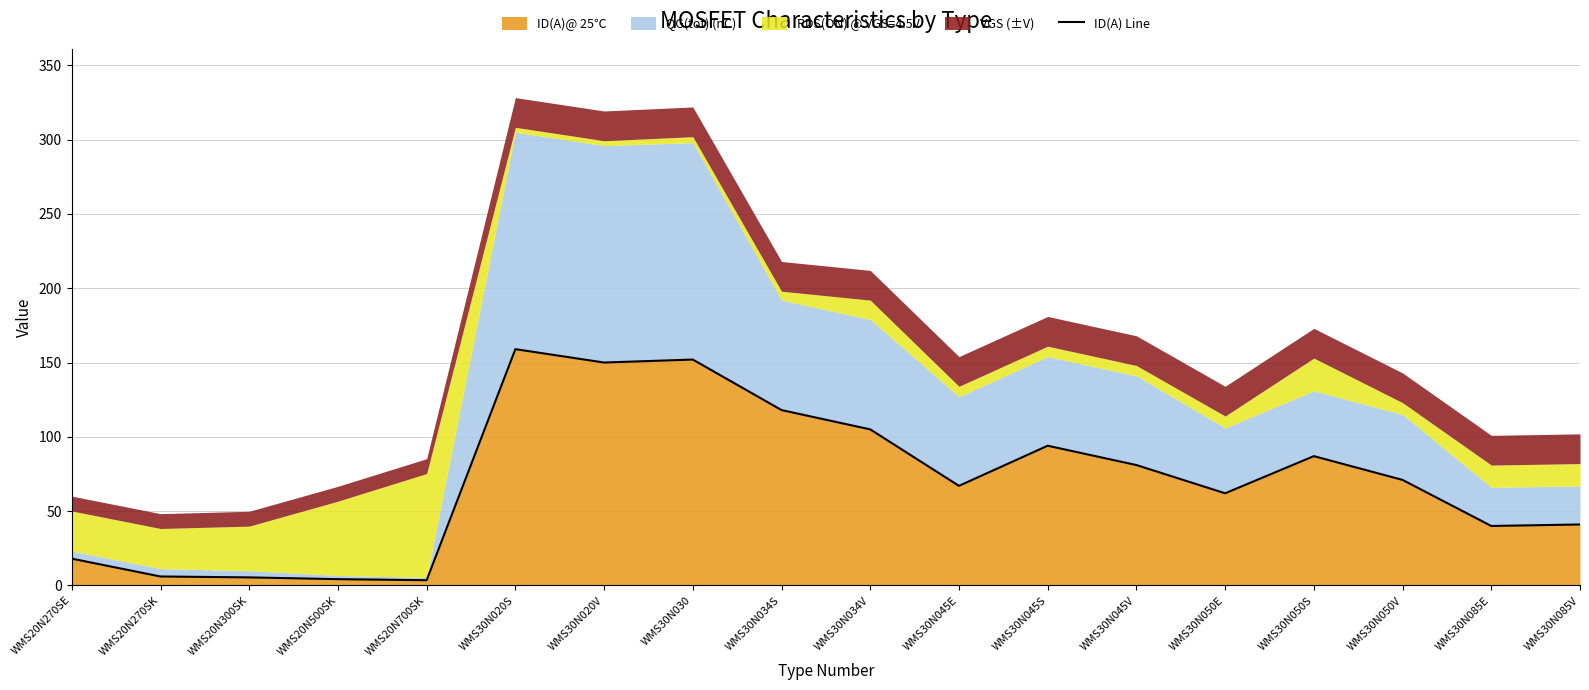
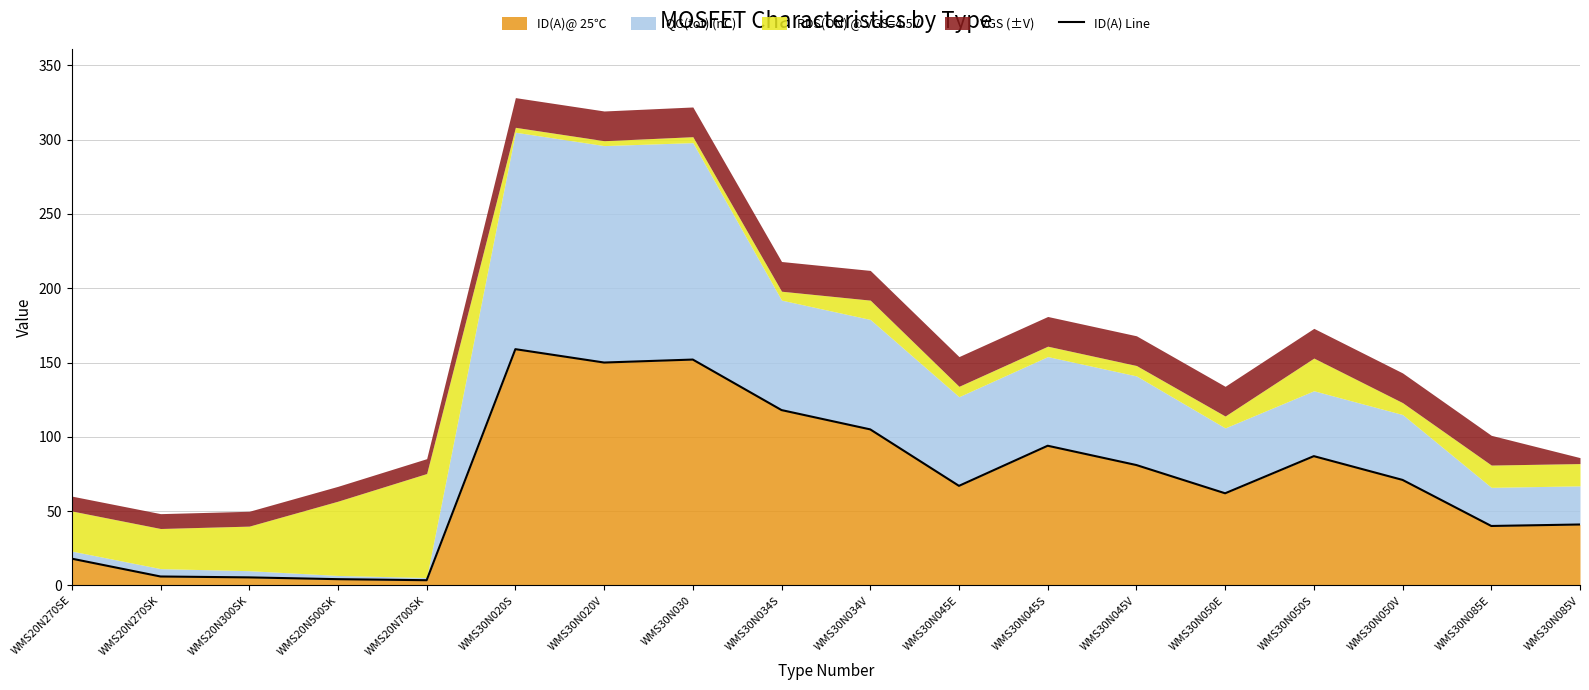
VGS (±V), WMS30N085V: 20 -> 4
